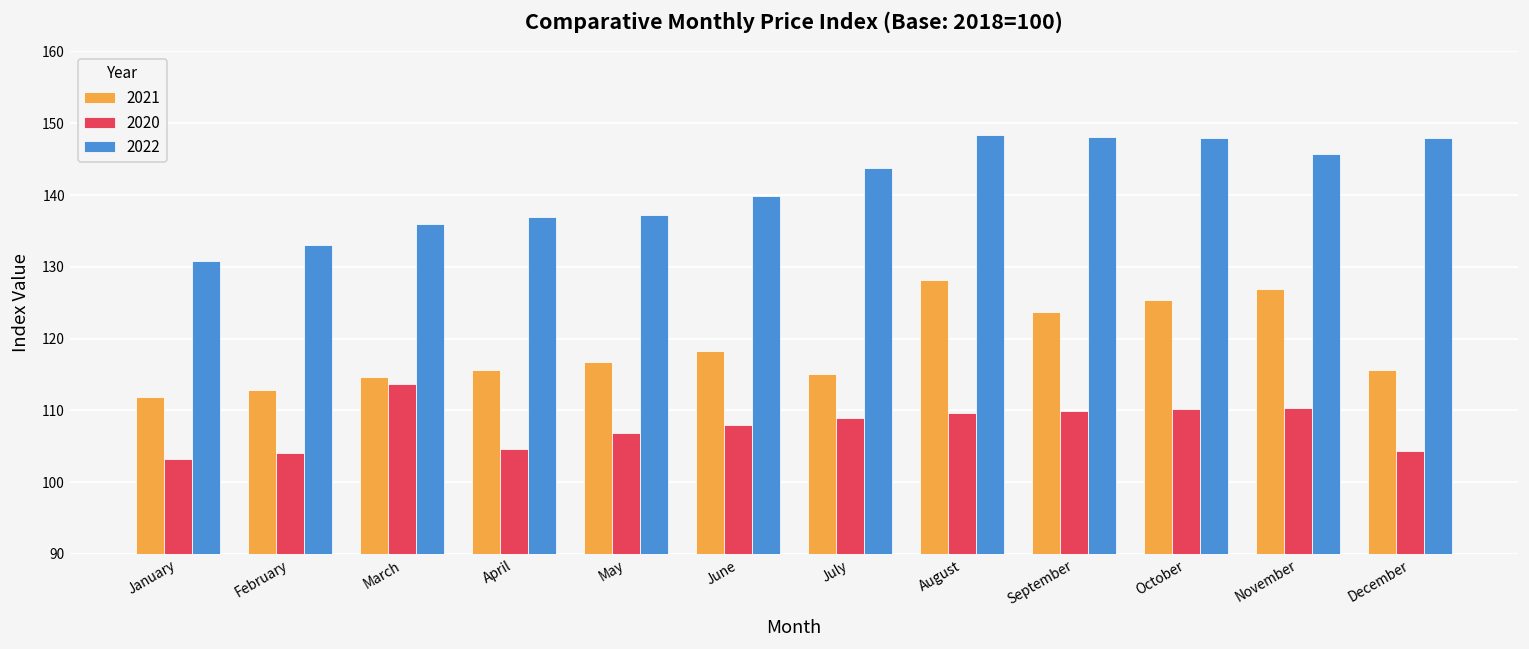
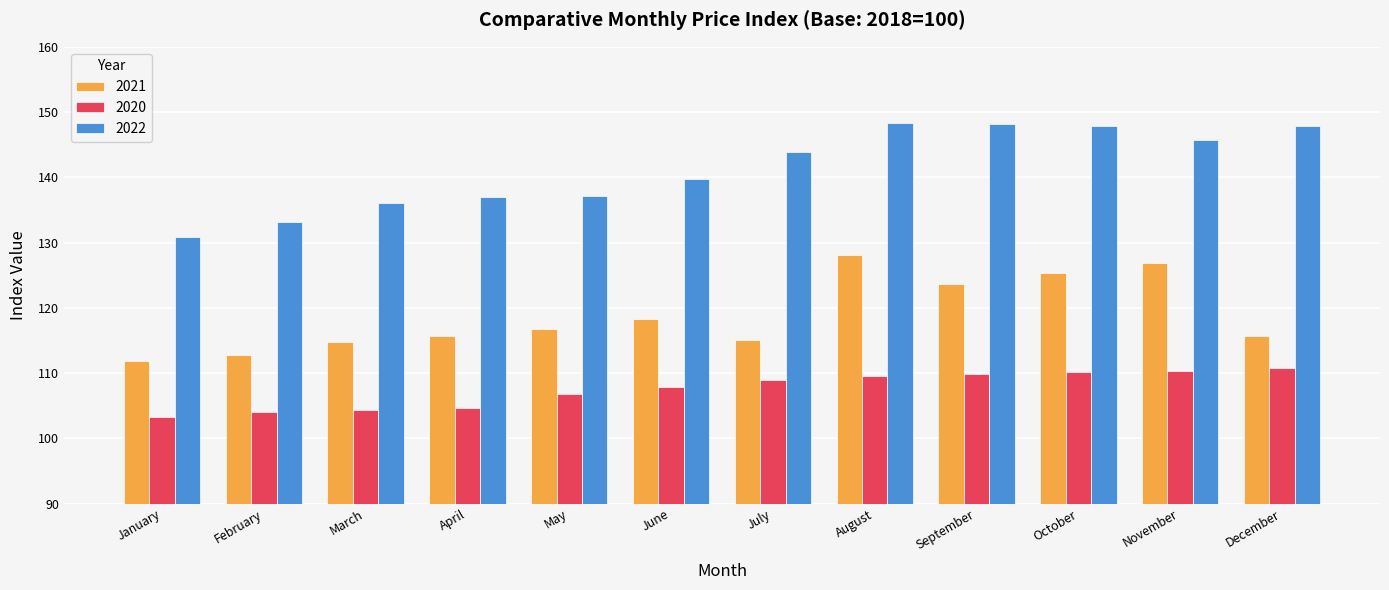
2020, March: 114 -> 104
2020, December: 104 -> 111
